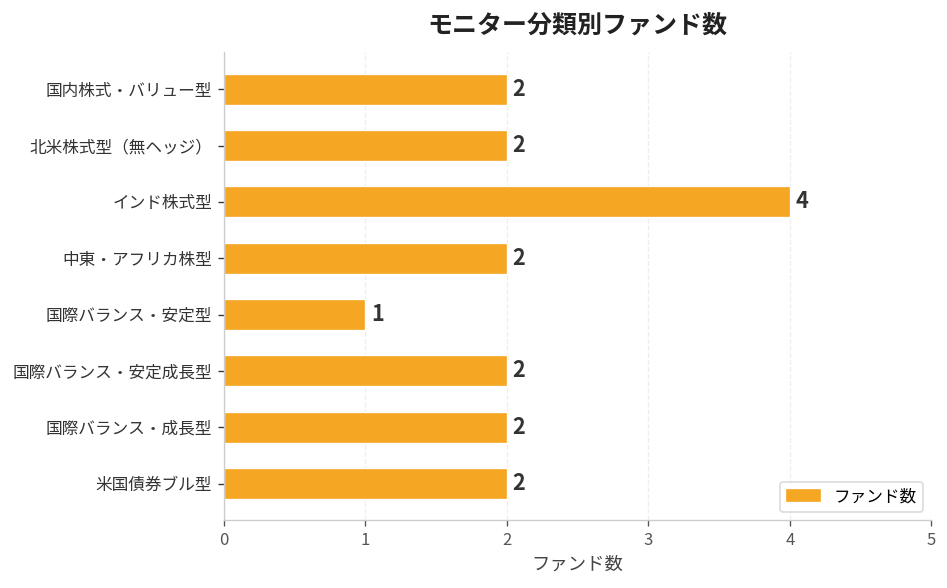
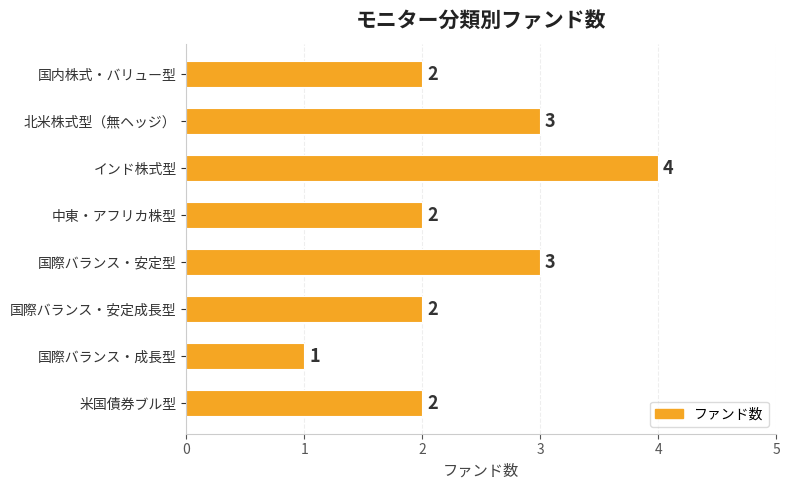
北米株式型（無ヘッジ）: 2 -> 3
国際バランス・安定型: 1 -> 3
国際バランス・成長型: 2 -> 1
